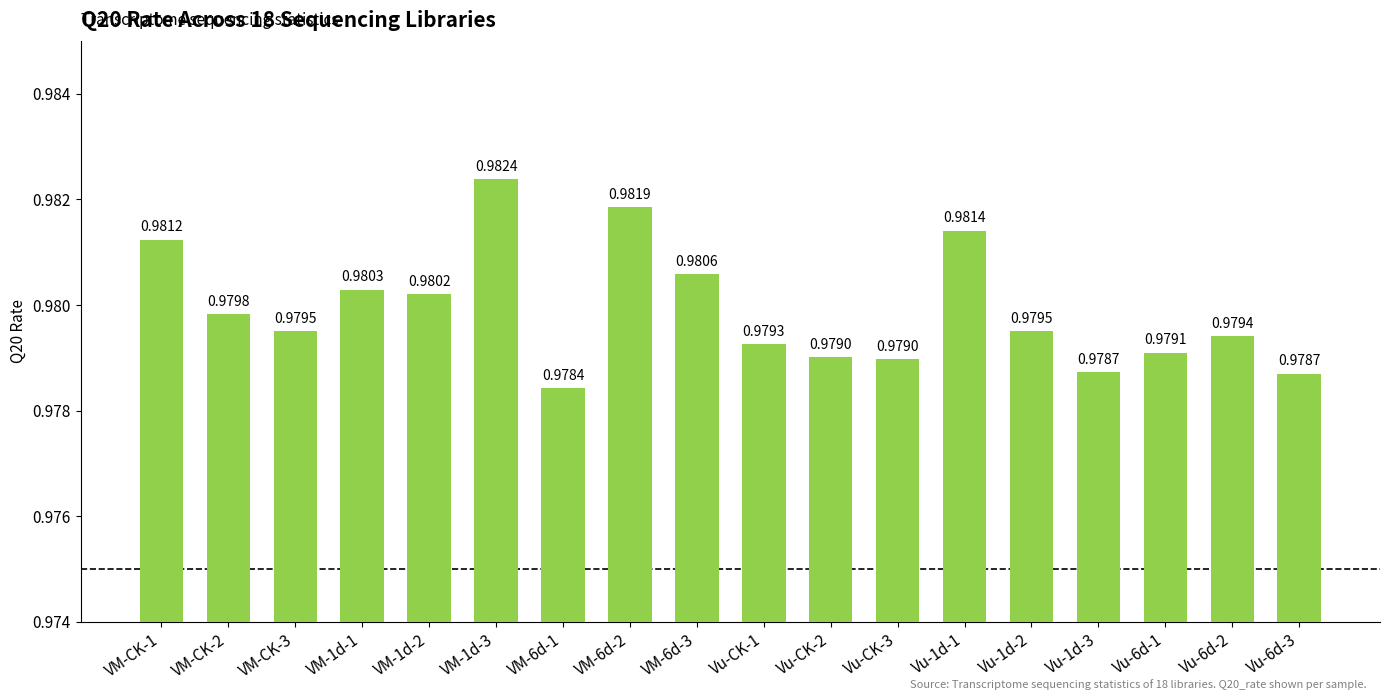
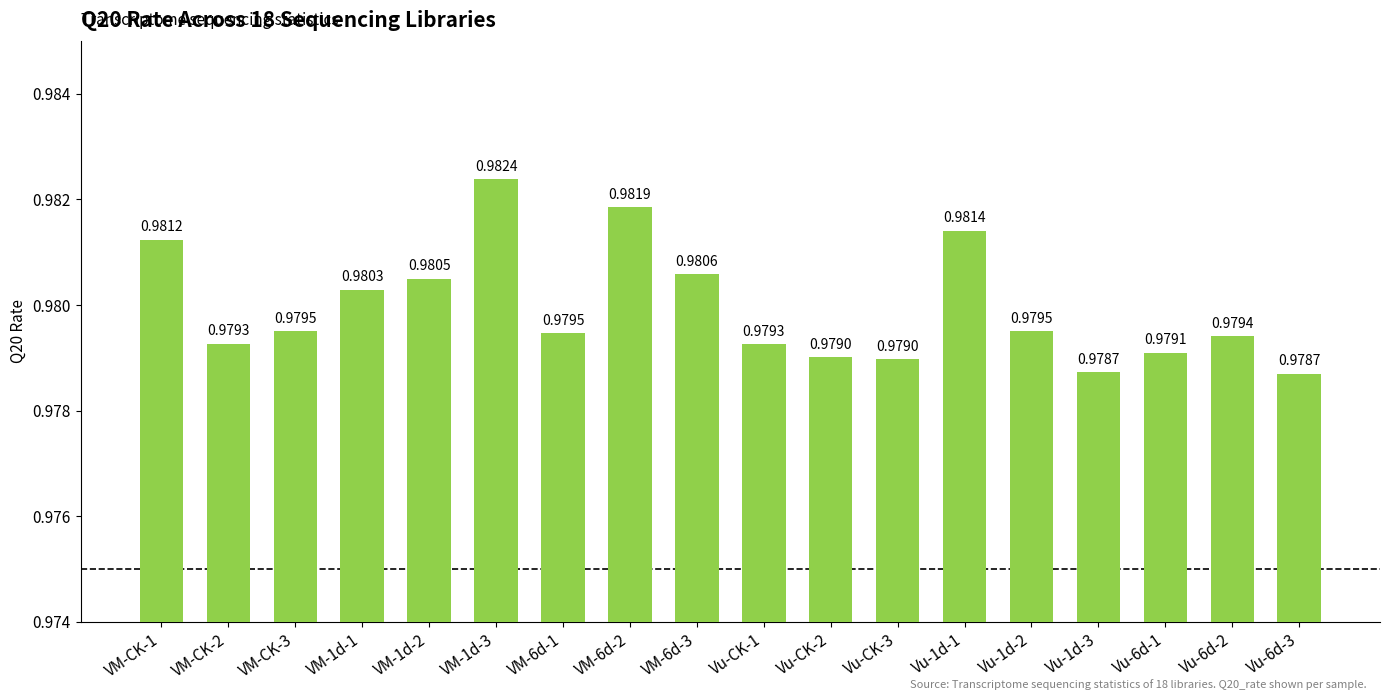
VM-CK-2: 0.9798 -> 0.9793
VM-1d-2: 0.9802 -> 0.9805
VM-6d-1: 0.9784 -> 0.9795
